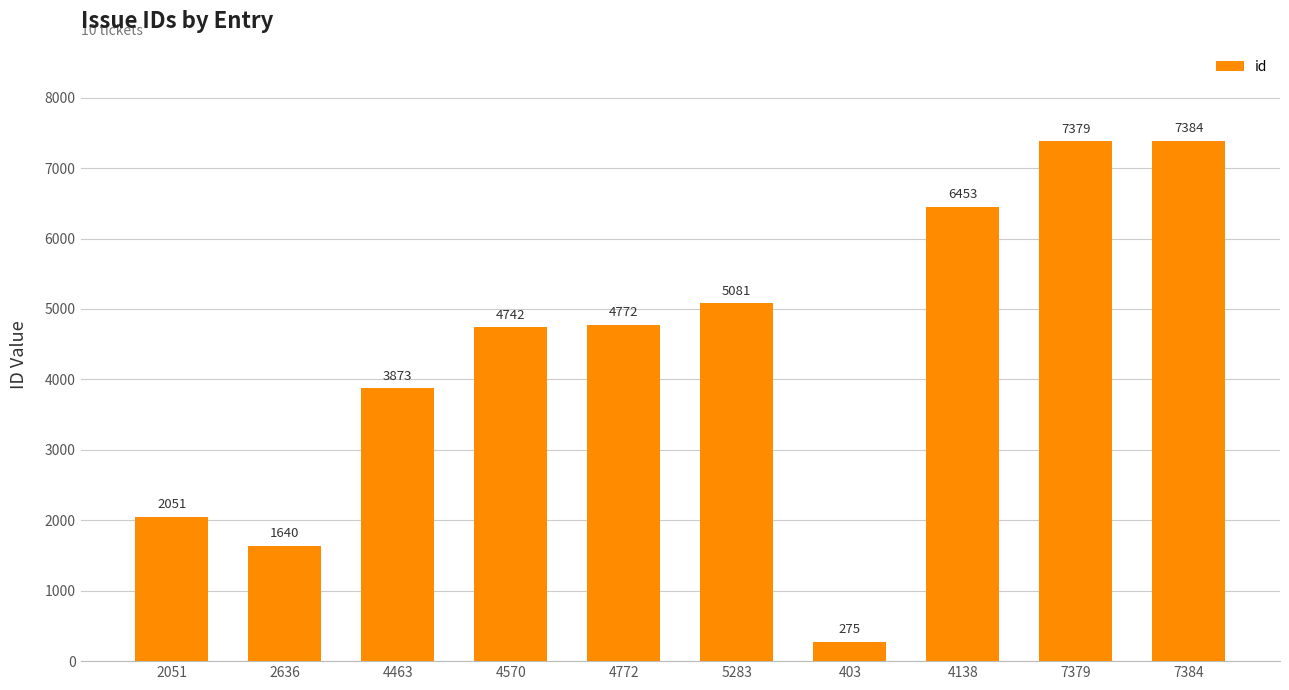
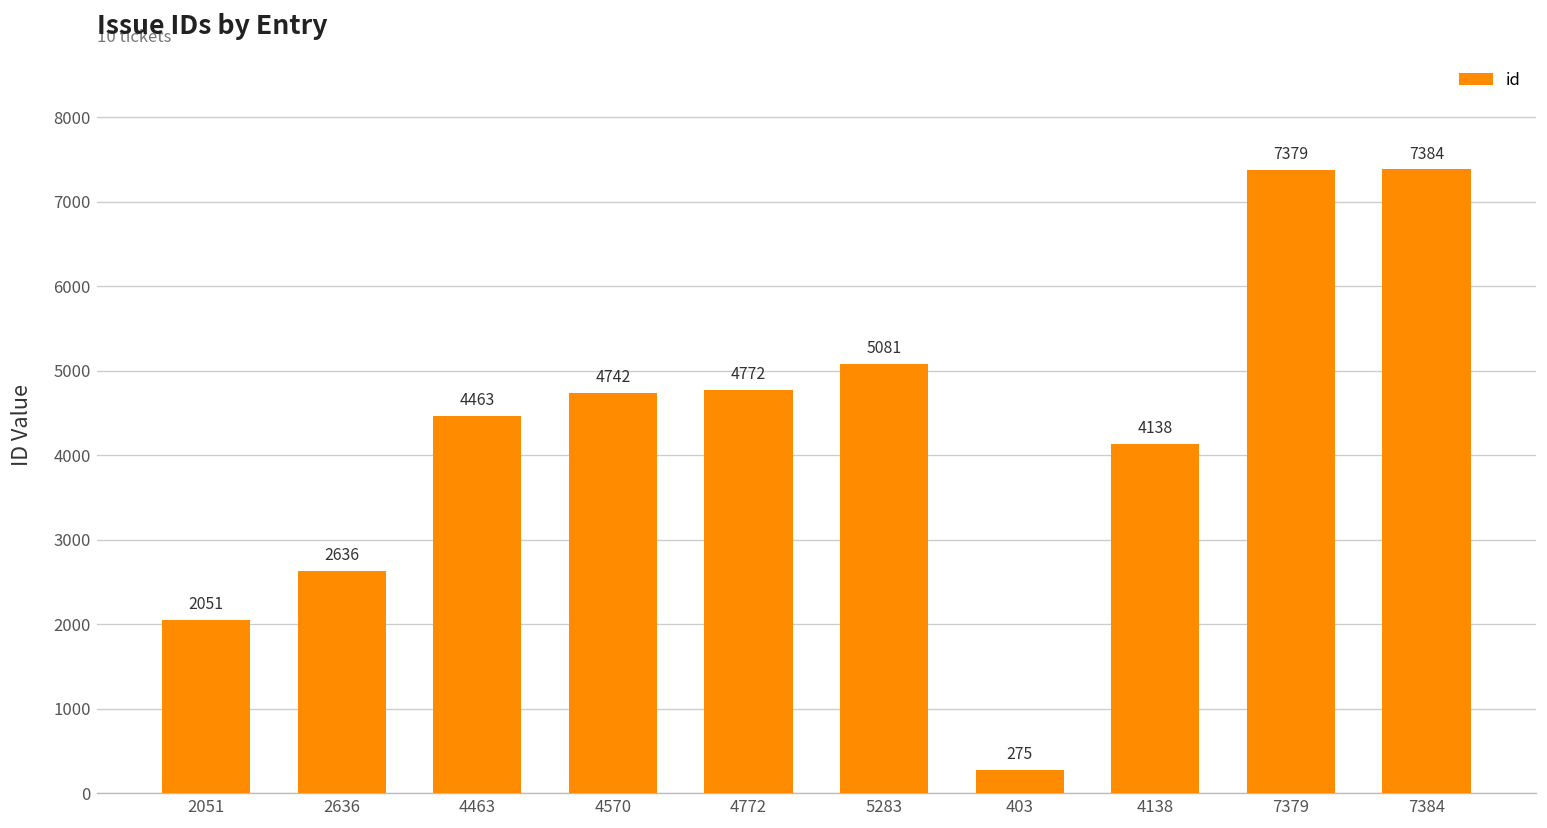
2636: 1640 -> 2636
4463: 3873 -> 4463
4138: 6453 -> 4138
